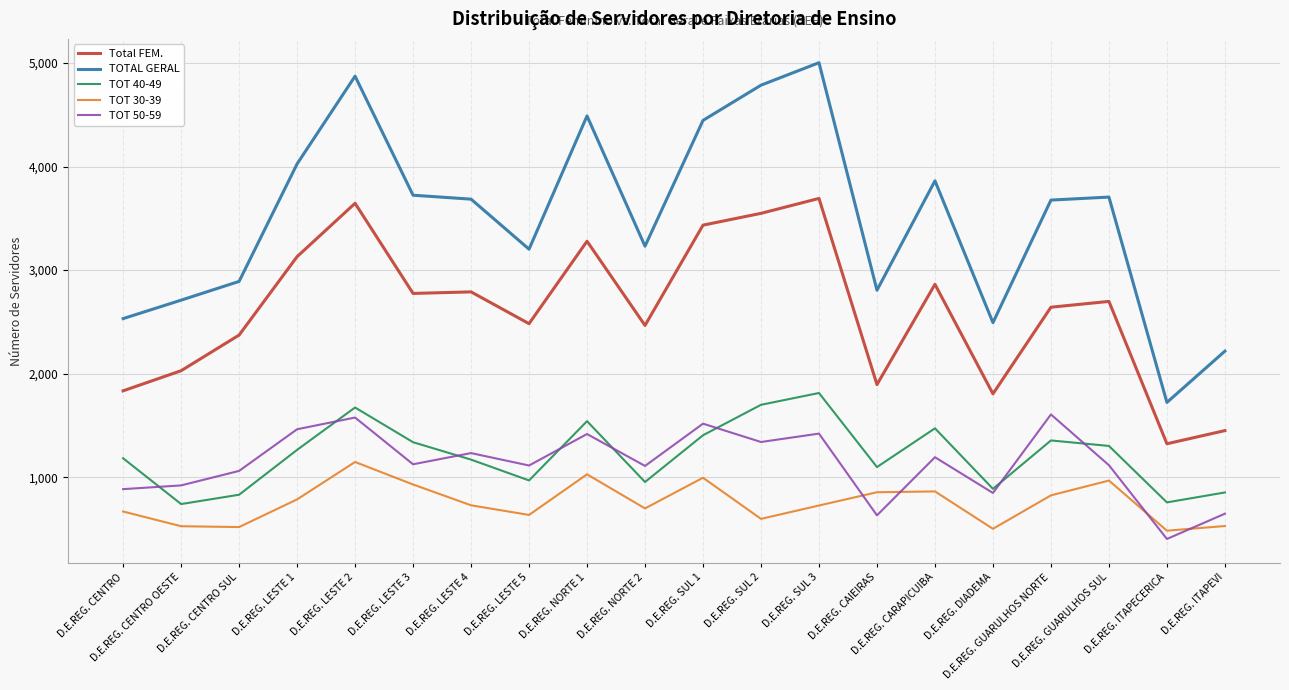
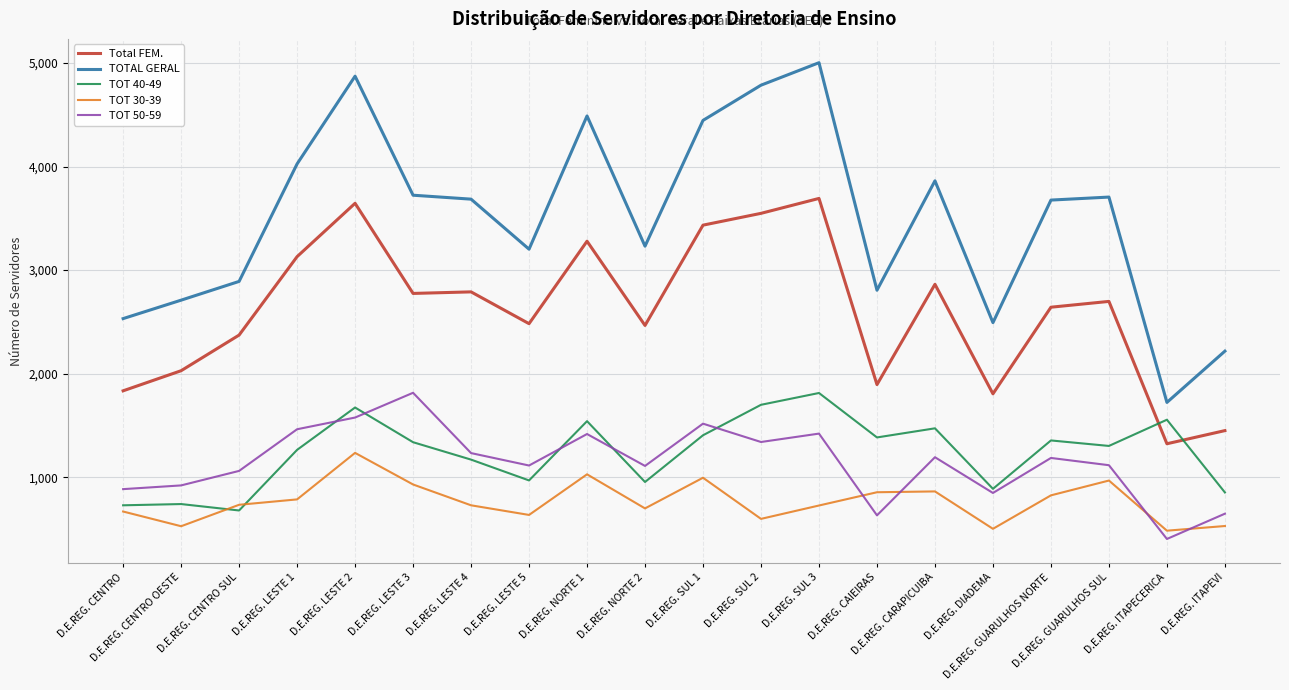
TOT 40-49, D.E.REG. CENTRO: 1,180 -> 730
TOT 40-49, D.E.REG. CENTRO SUL: 830 -> 680
TOT 30-39, D.E.REG. CENTRO SUL: 520 -> 740
TOT 30-39, D.E.REG. LESTE 2: 1,150 -> 1,240
TOT 50-59, D.E.REG. LESTE 3: 1,130 -> 1,820
TOT 40-49, D.E.REG. CAIEIRAS: 1,100 -> 1,390
TOT 50-59, D.E.REG. GUARULHOS NORTE: 1,610 -> 1,190
TOT 40-49, D.E.REG. ITAPECERICA: 760 -> 1,560
